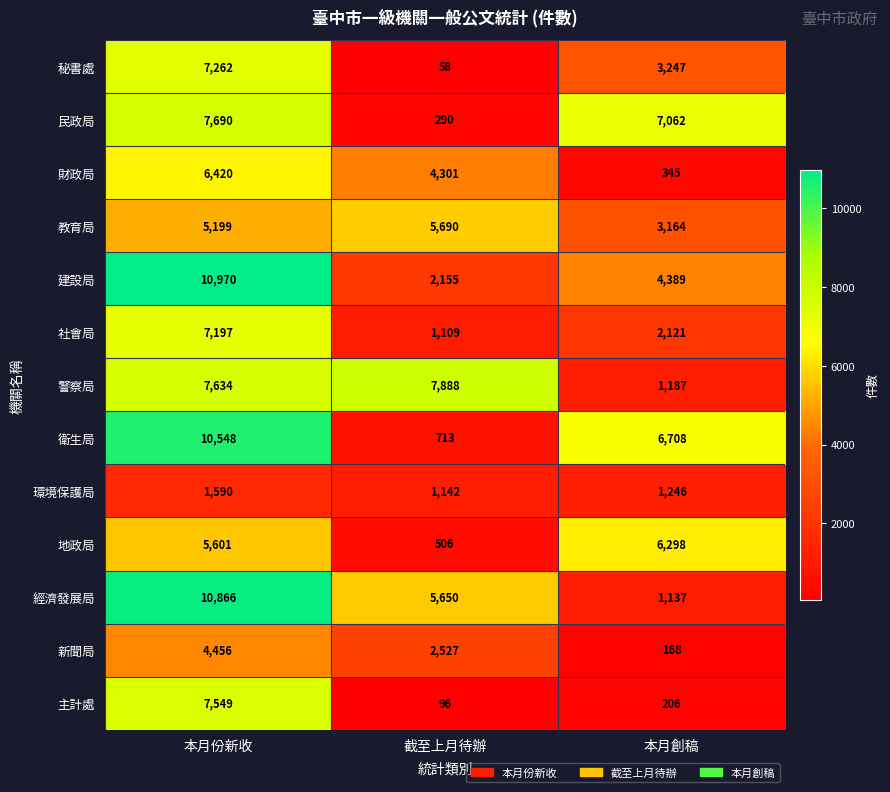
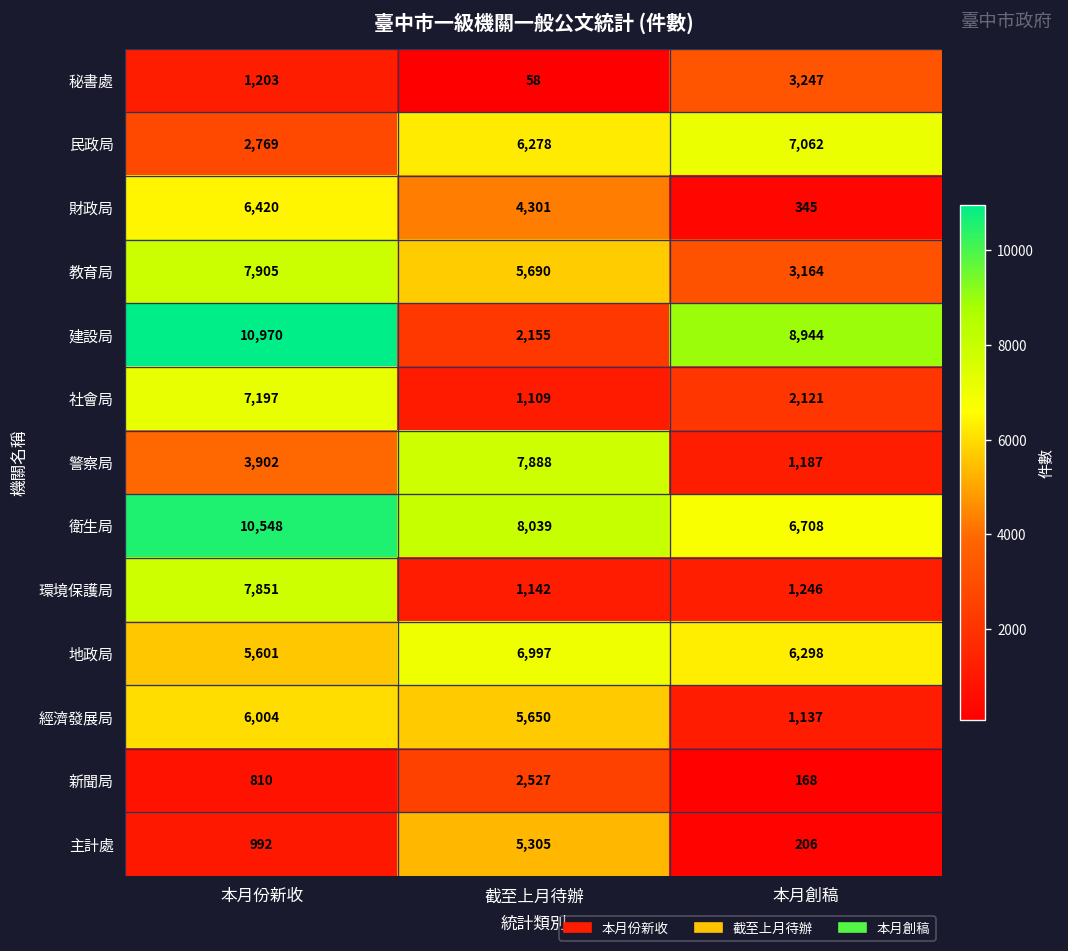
秘書處, 本月份新收: 7,262 -> 1,203
民政局, 本月份新收: 7,690 -> 2,769
民政局, 截至上月待辦: 290 -> 6,278
教育局, 本月份新收: 5,199 -> 7,905
建設局, 本月創稿: 4,389 -> 8,944
警察局, 本月份新收: 7,634 -> 3,902
衛生局, 截至上月待辦: 713 -> 8,039
環境保護局, 本月份新收: 1,590 -> 7,851
地政局, 截至上月待辦: 506 -> 6,997
經濟發展局, 本月份新收: 10,866 -> 6,004
新聞局, 本月份新收: 4,456 -> 810
主計處, 本月份新收: 7,549 -> 992
主計處, 截至上月待辦: 96 -> 5,305
